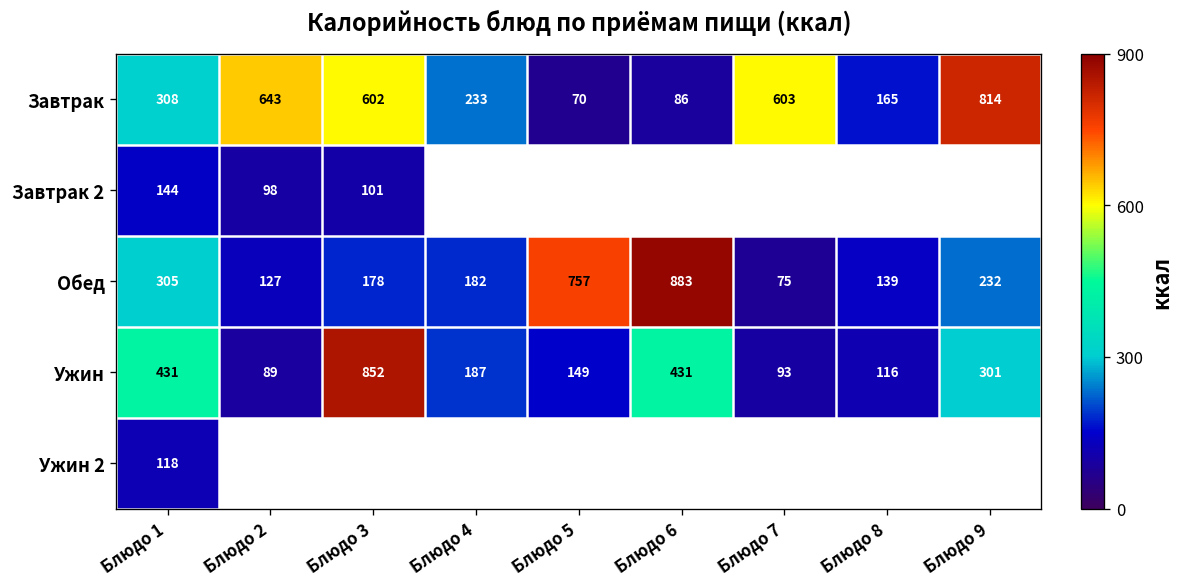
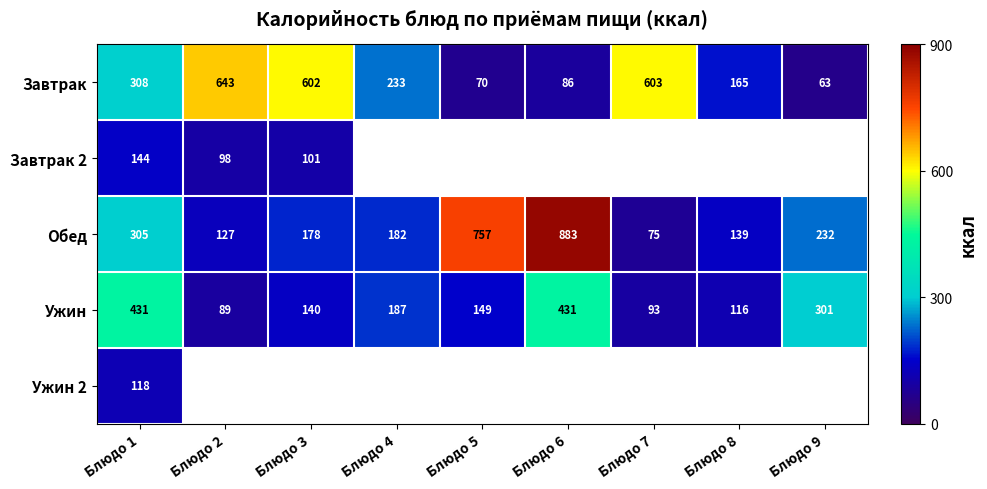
Завтрак, Блюдо 9: 814 -> 63
Ужин, Блюдо 3: 852 -> 140
